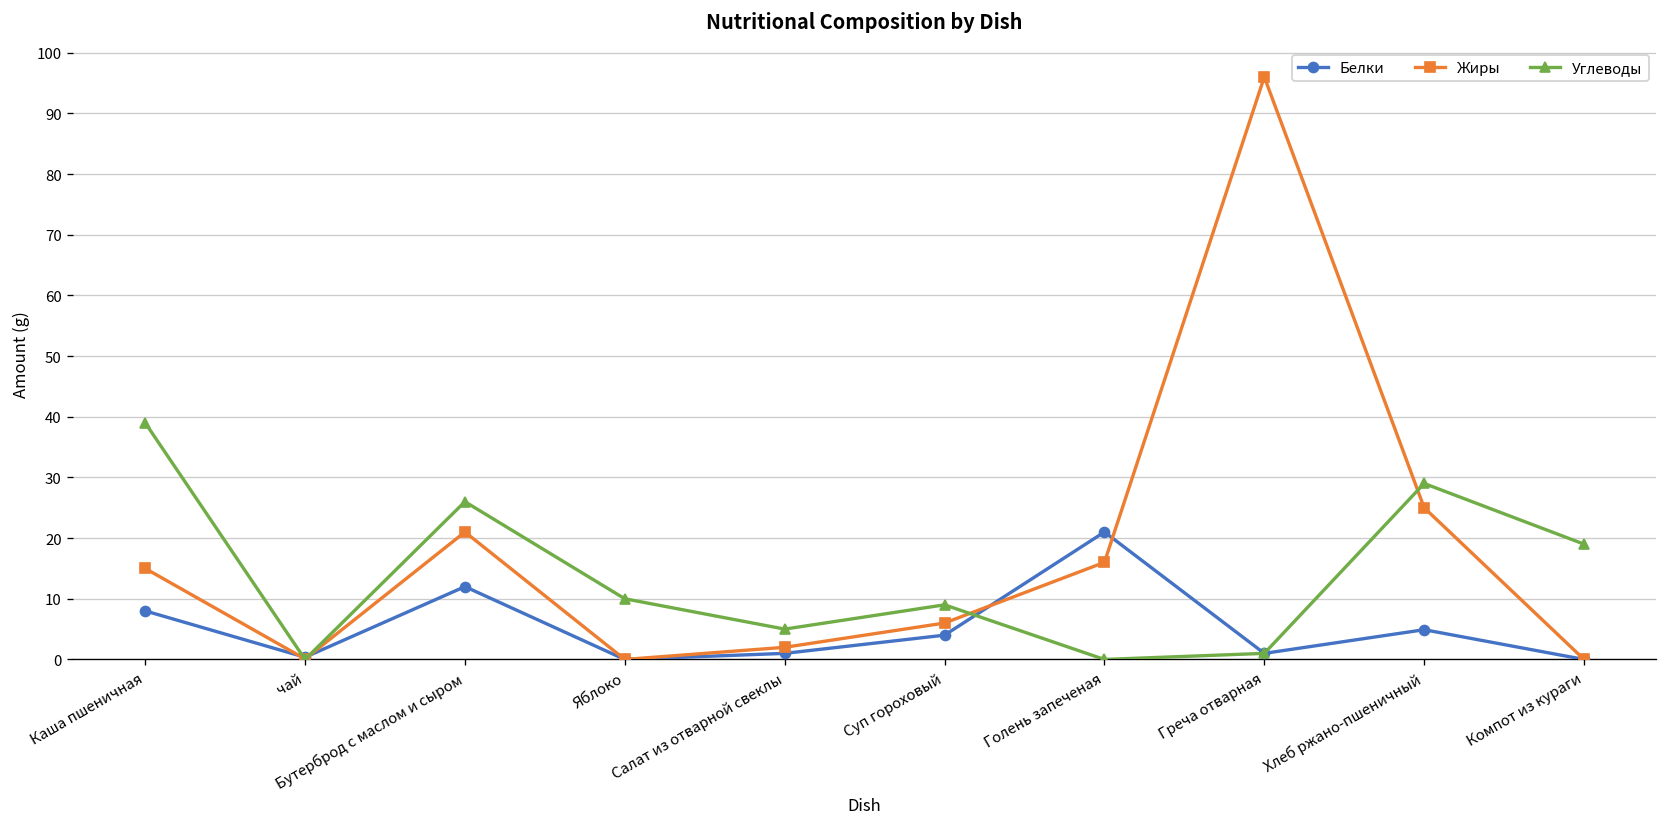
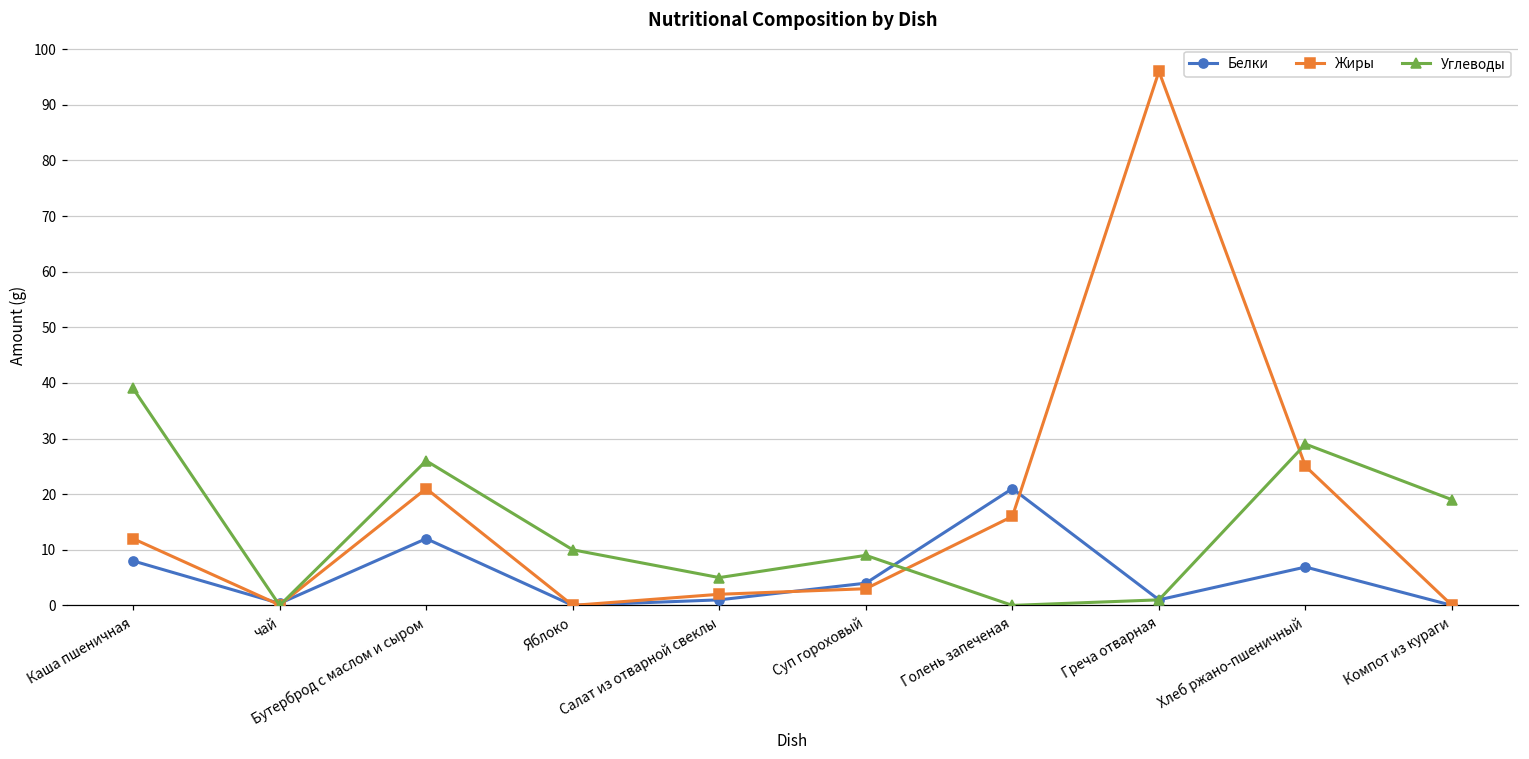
Жиры, Каша пшеничная: 15 -> 12
Жиры, Суп гороховый: 6 -> 3
Белки, Хлеб ржано-пшеничный: 5 -> 7
